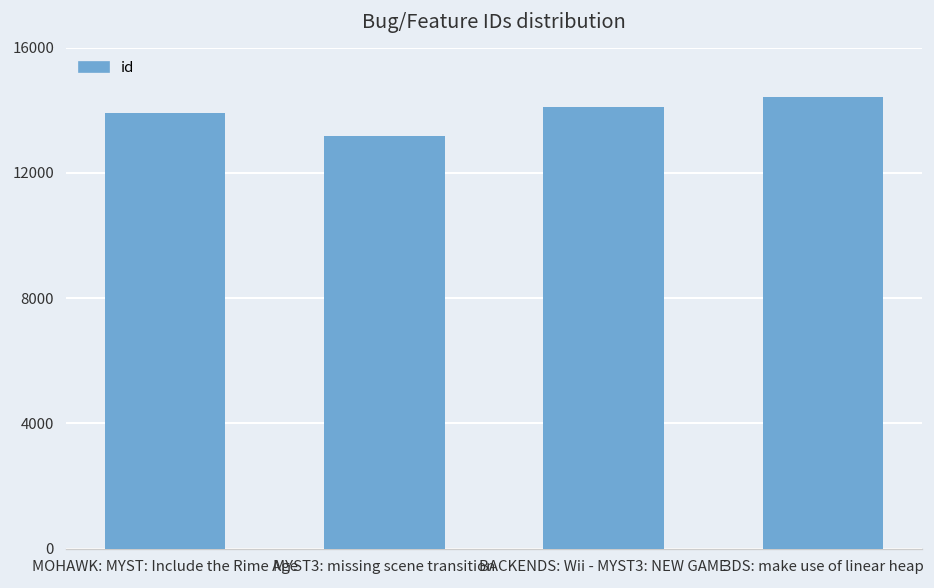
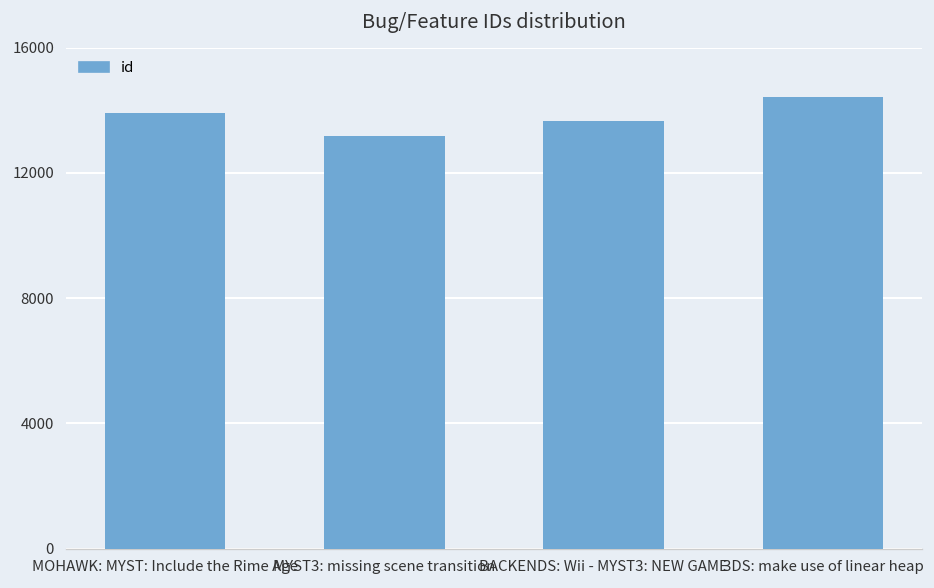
BACKENDS: Wii - MYST3: NEW GAME: 14100 -> 13600
